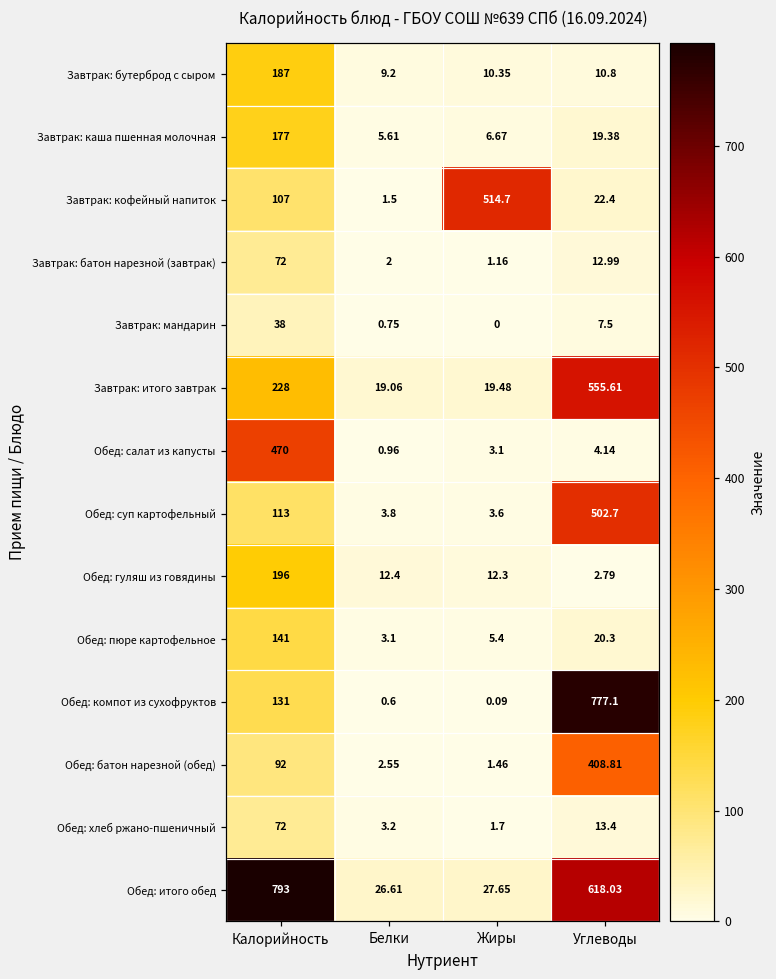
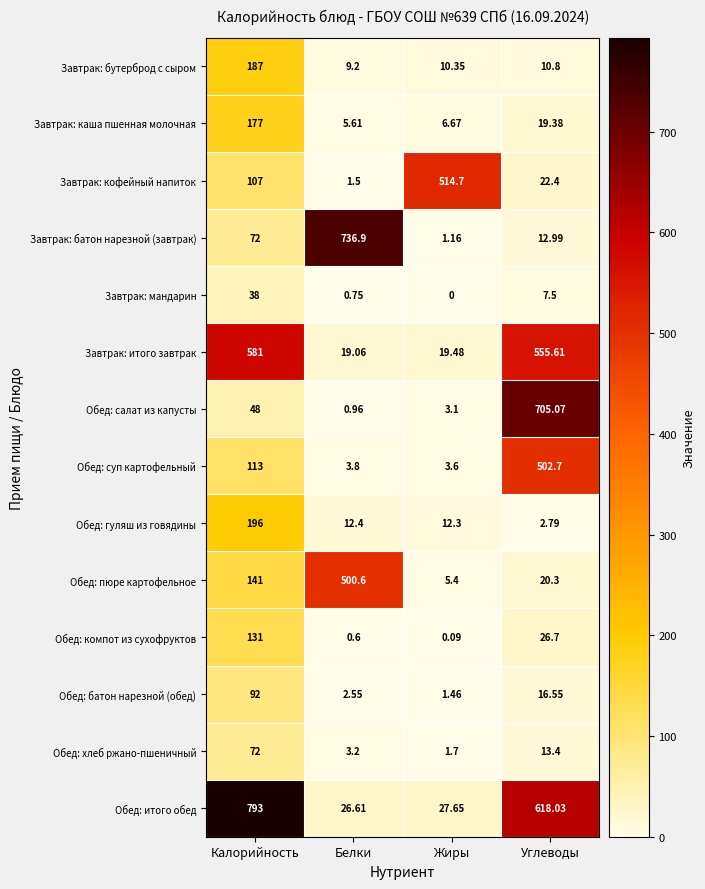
Завтрак: батон нарезной (завтрак), Белки: 2 -> 736.9
Завтрак: итого завтрак, Калорийность: 228 -> 581
Обед: салат из капусты, Калорийность: 470 -> 48
Обед: салат из капусты, Углеводы: 4.14 -> 705.07
Обед: пюре картофельное, Белки: 3.1 -> 500.6
Обед: компот из сухофруктов, Углеводы: 777.1 -> 26.7
Обед: батон нарезной (обед), Углеводы: 408.81 -> 16.55
